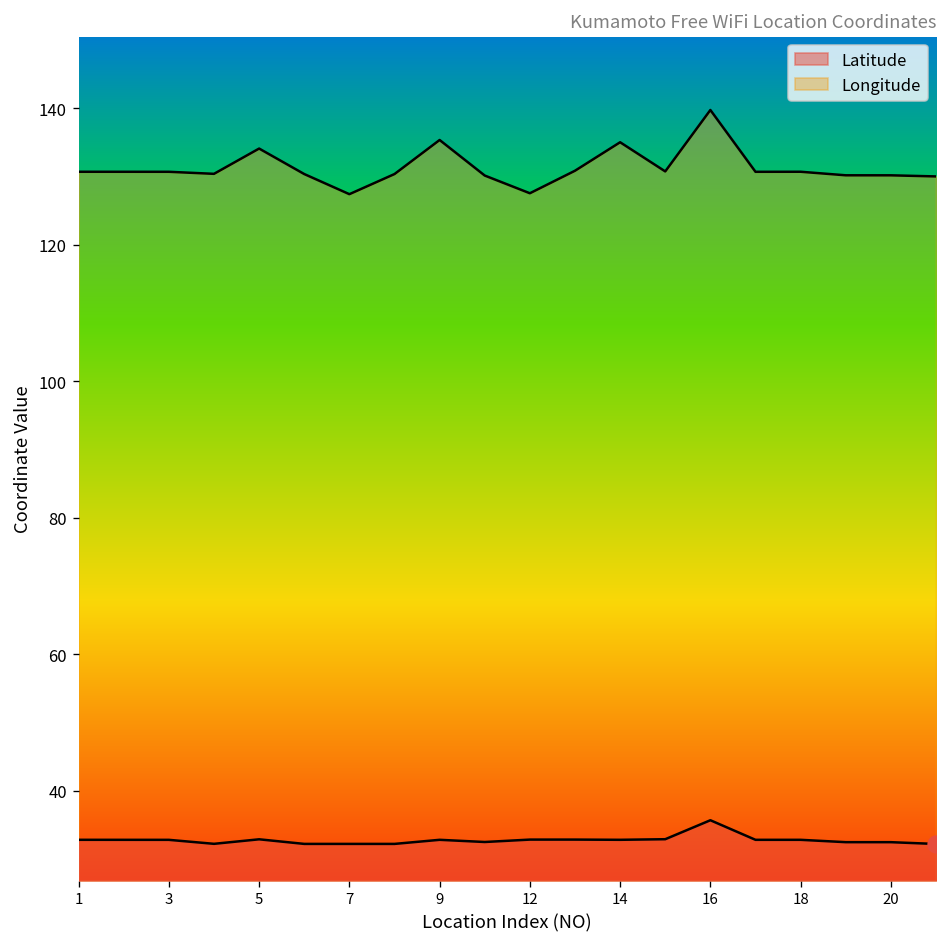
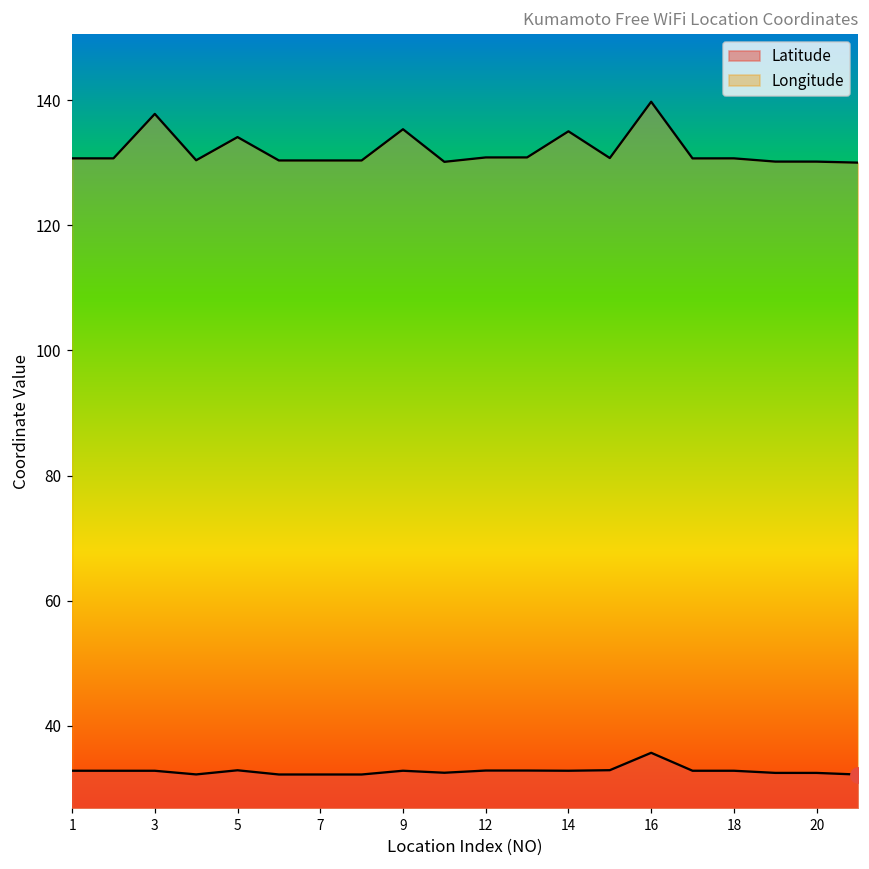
Longitude, 3: 131 -> 138
Longitude, 7: 127 -> 130
Longitude, 12: 128 -> 131
